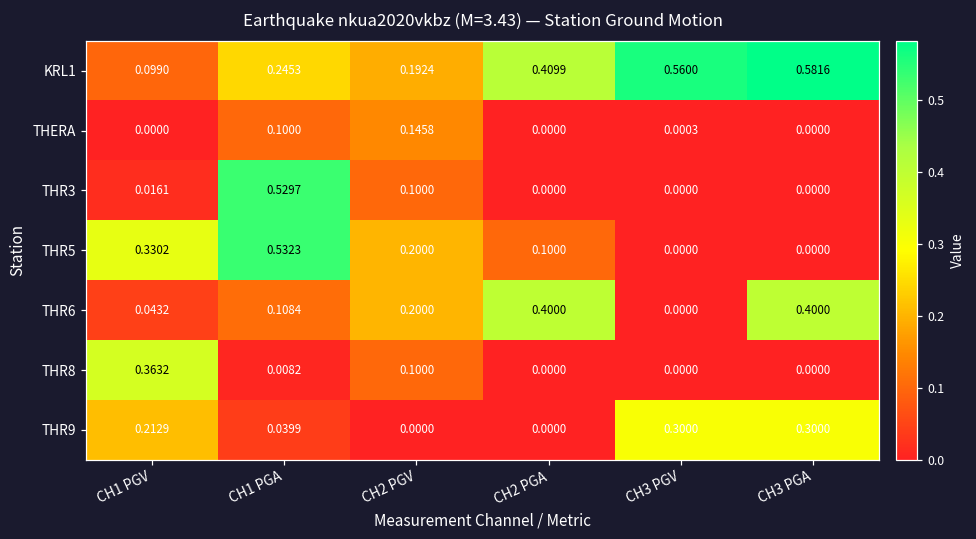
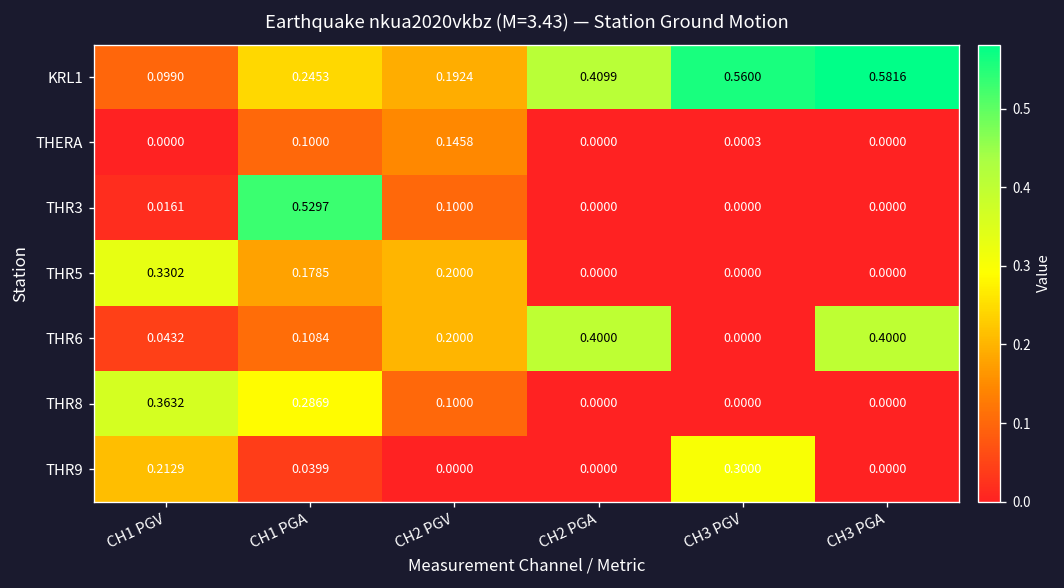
THR5, CH1 PGA: 0.5323 -> 0.1785
THR5, CH2 PGA: 0.1000 -> 0.0000
THR8, CH1 PGA: 0.0082 -> 0.2869
THR9, CH3 PGA: 0.3000 -> 0.0000
